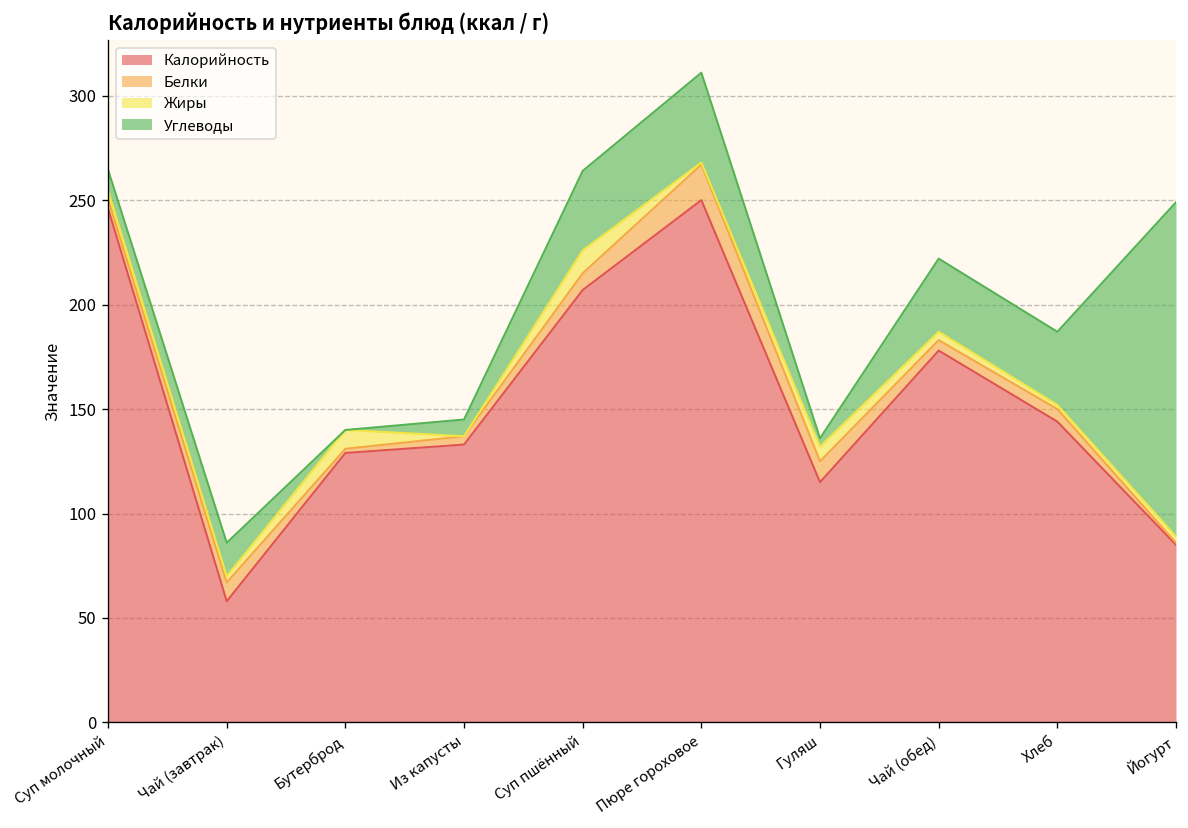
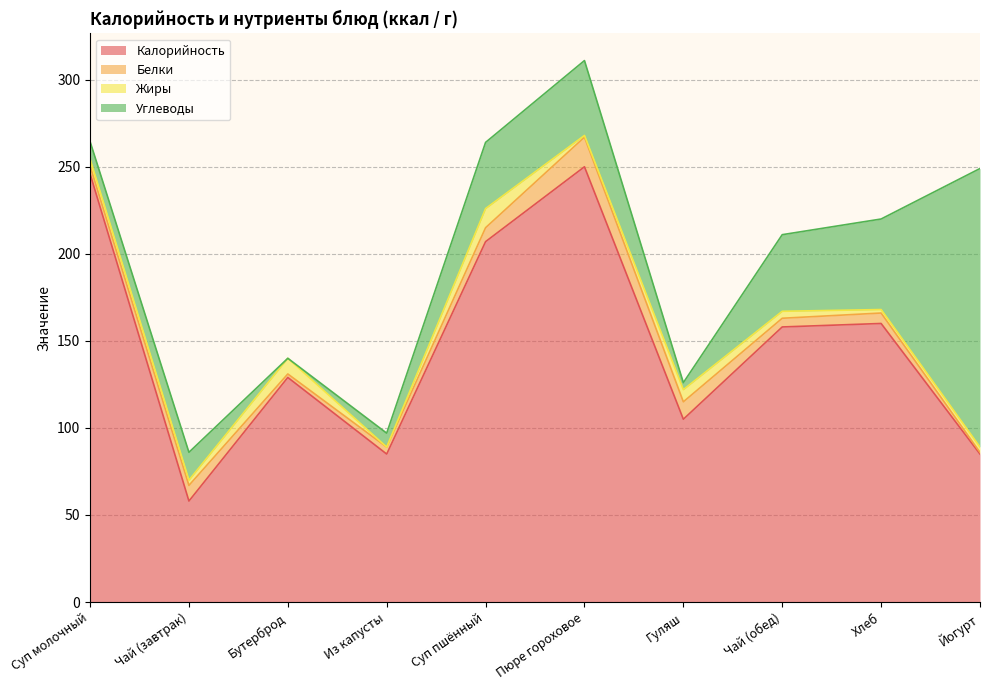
Калорийность, Из капусты: 133 -> 85
Калорийность, Гуляш: 115 -> 105
Калорийность, Чай (обед): 178 -> 158
Углеводы, Чай (обед): 35 -> 44
Калорийность, Хлеб: 144 -> 160
Углеводы, Хлеб: 35 -> 52
